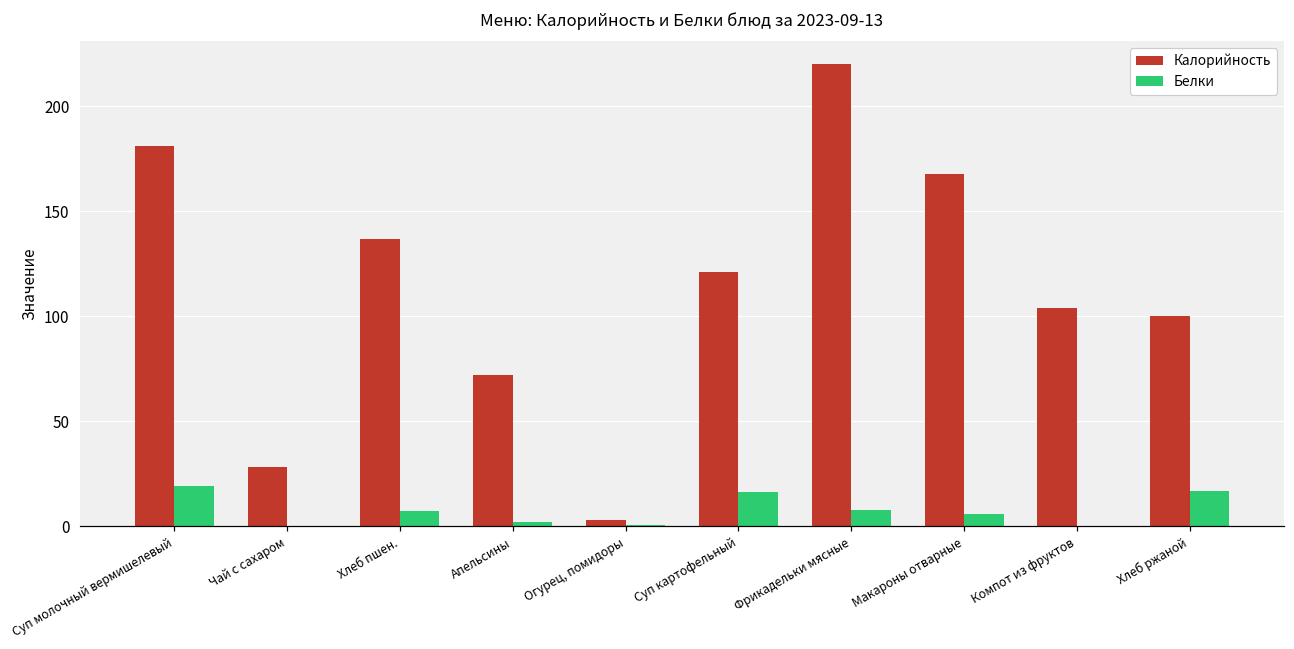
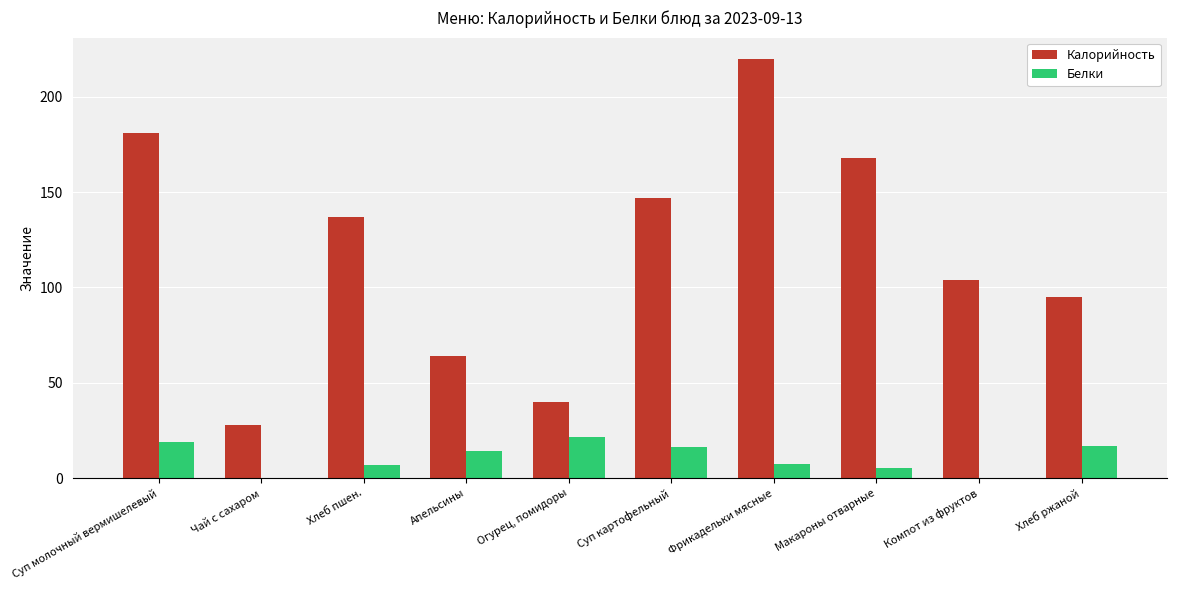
Калорийность, Апельсины: 72 -> 64
Белки, Апельсины: 2 -> 14
Калорийность, Огурец, помидоры: 3 -> 40
Белки, Огурец, помидоры: 0 -> 22
Калорийность, Суп картофельный: 121 -> 147
Калорийность, Хлеб ржаной: 100 -> 95
